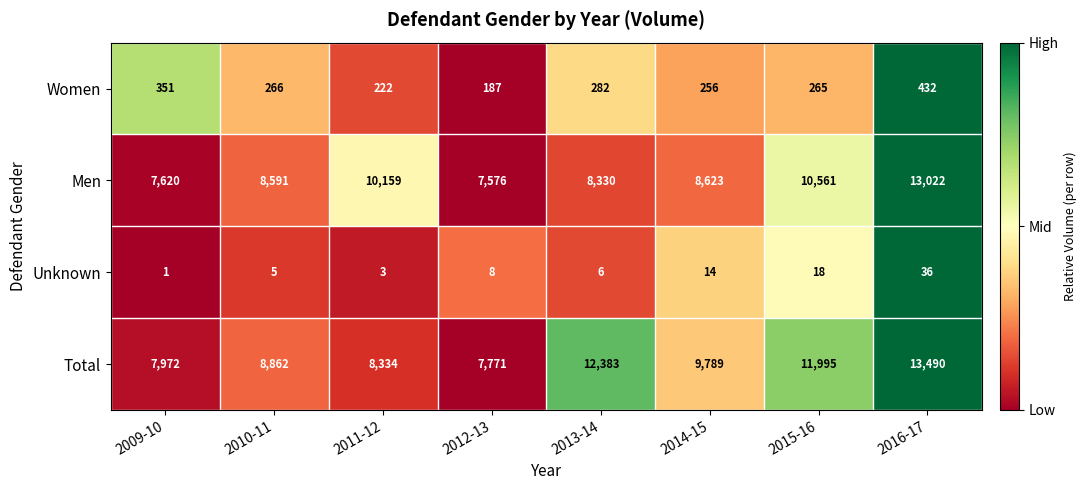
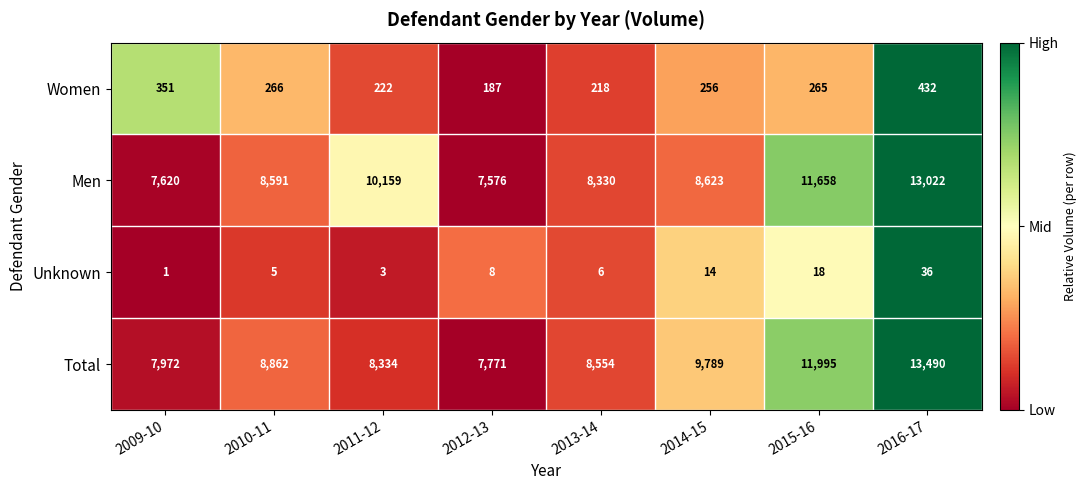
Women, 2013-14: 282 -> 218
Men, 2015-16: 10,561 -> 11,658
Total, 2013-14: 12,383 -> 8,554
